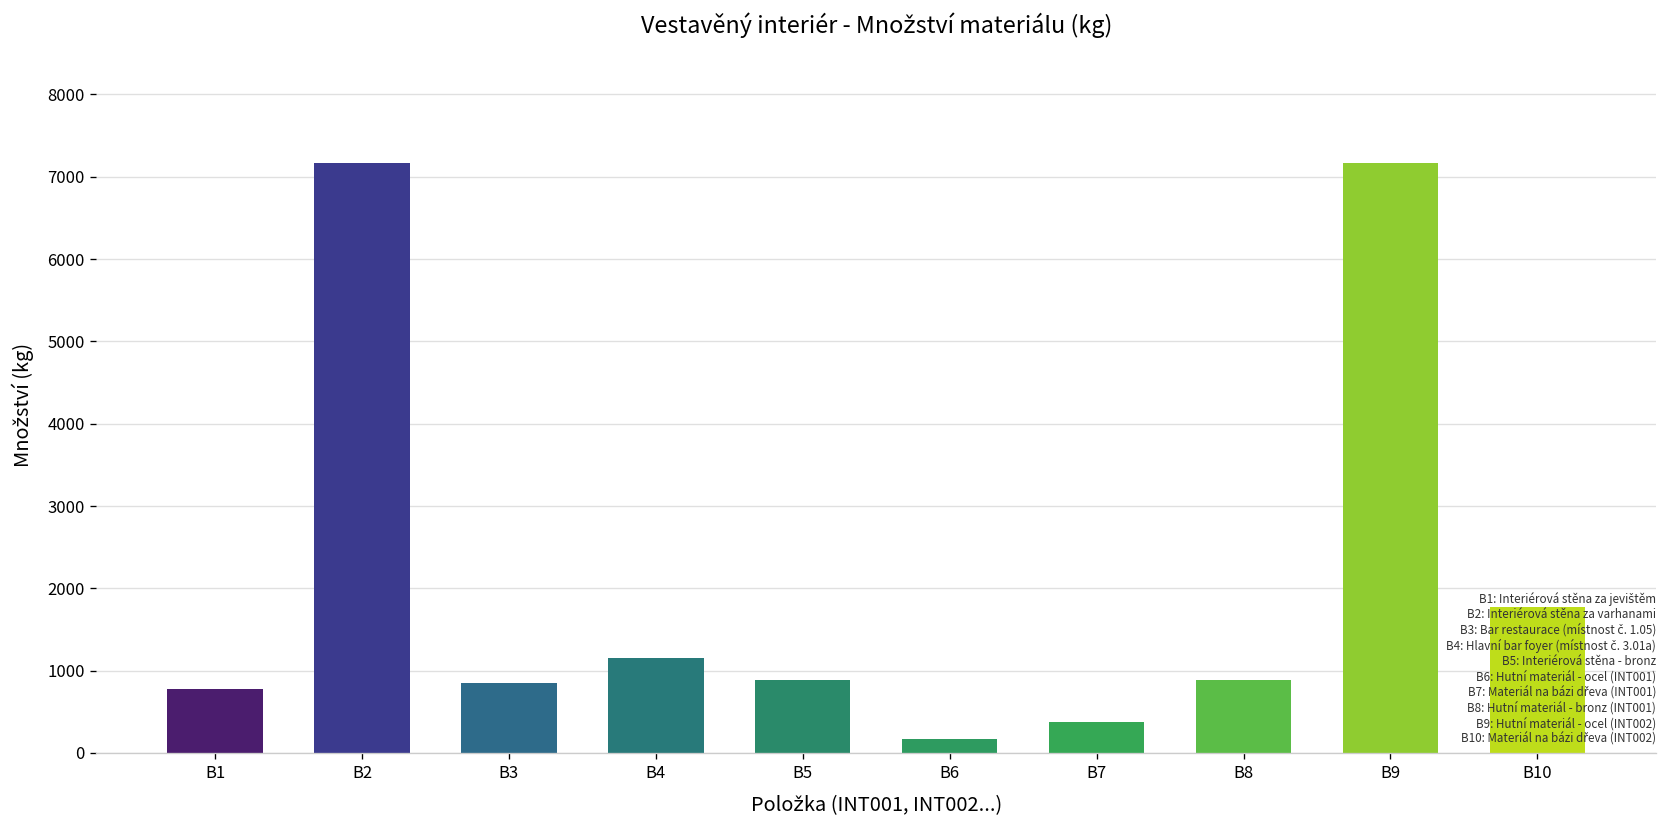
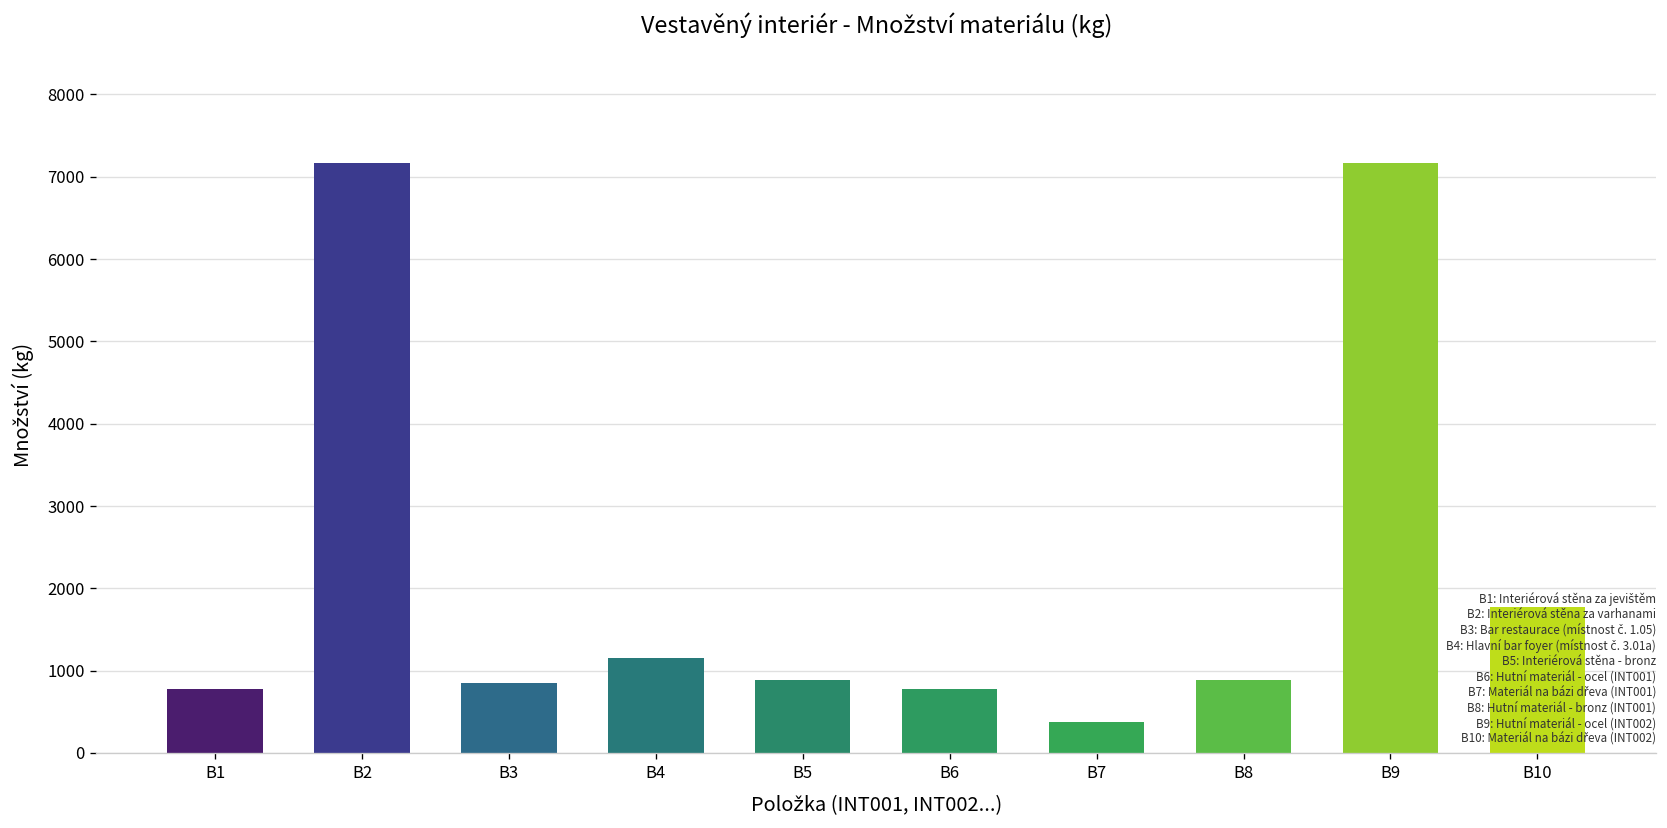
B6: 200 -> 800
